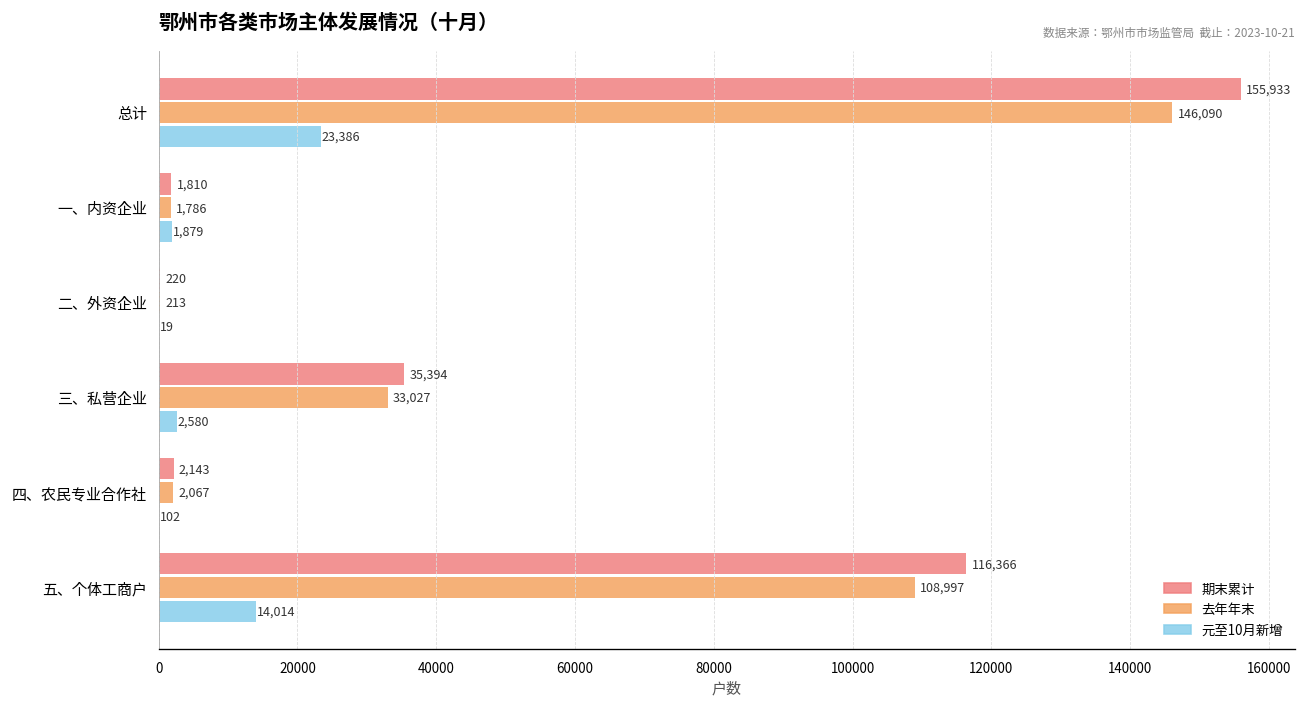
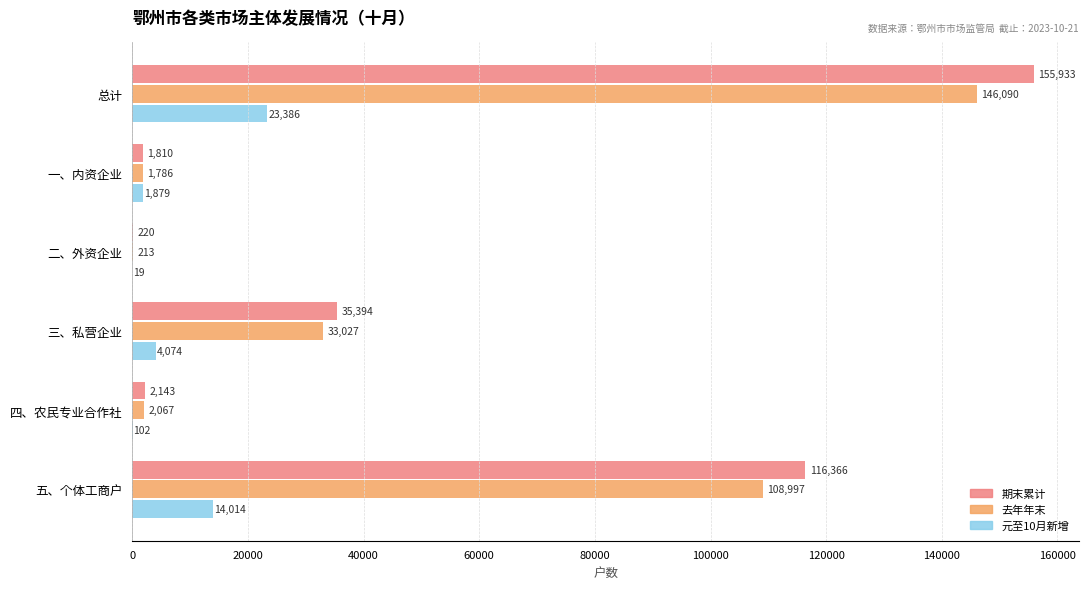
元至10月新增, 三、私营企业: 2,580 -> 4,074
